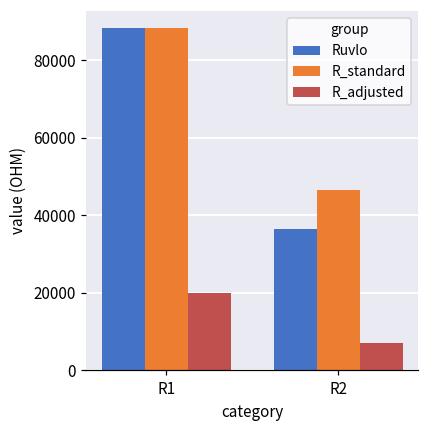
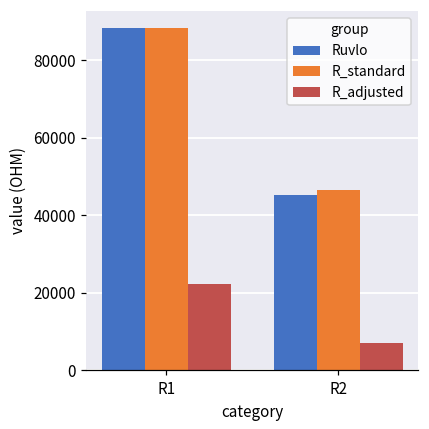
R_adjusted, R1: 20000 -> 22000
Ruvlo, R2: 36000 -> 45000
